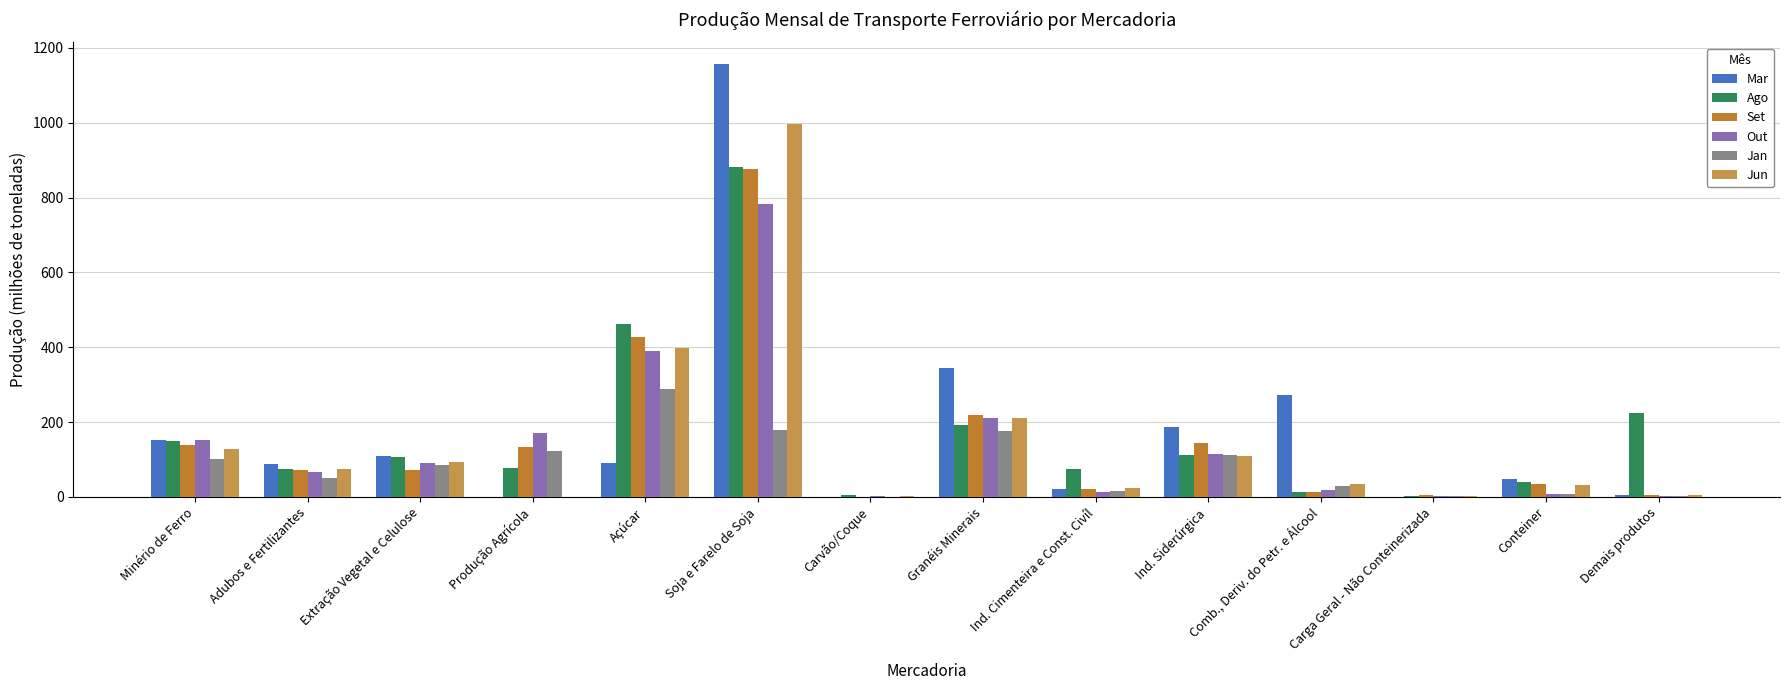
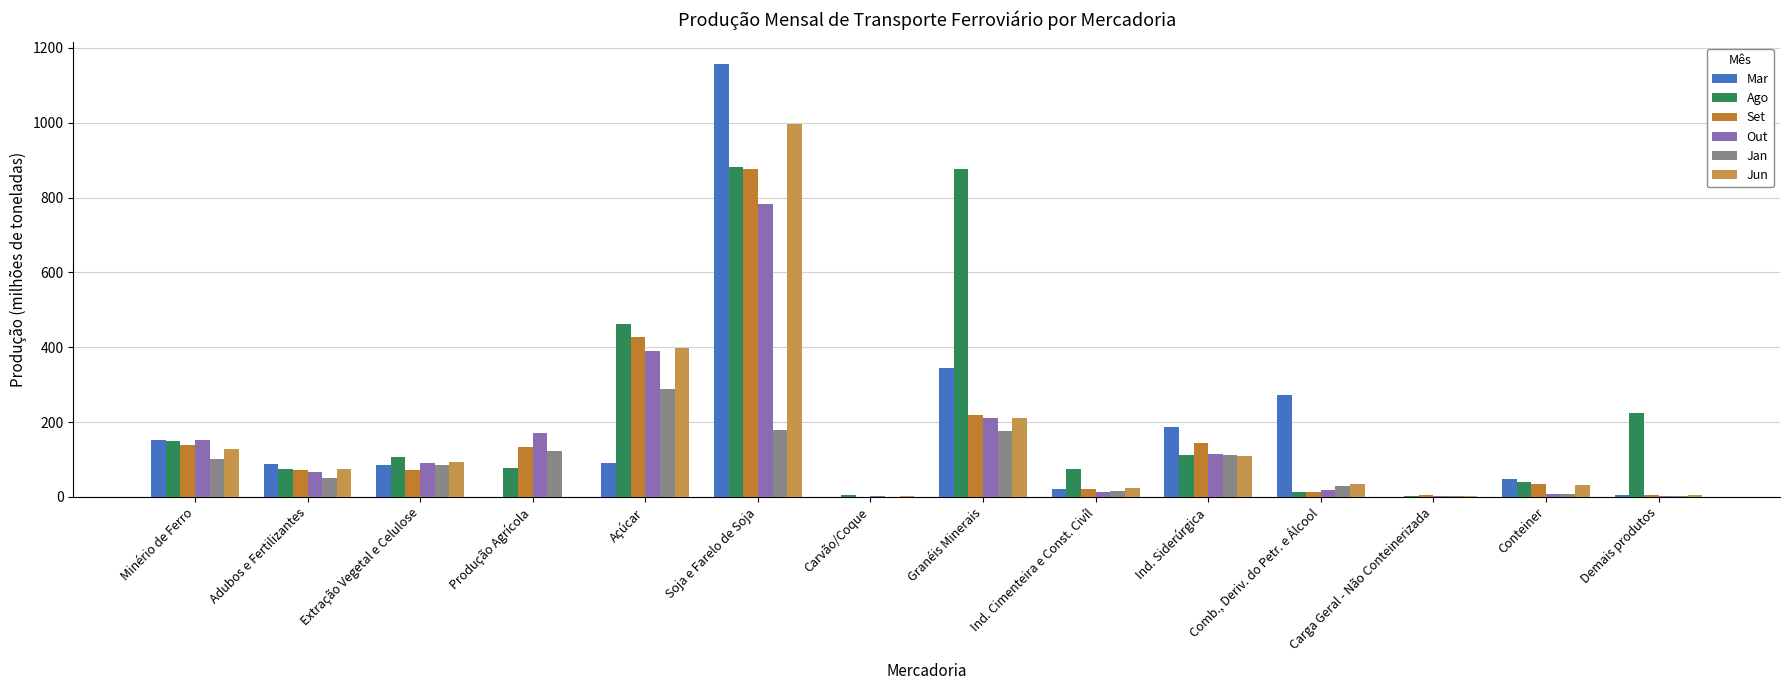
Mar, Extração Vegetal e Celulose: 110 -> 90
Ago, Granéis Minerais: 190 -> 880
